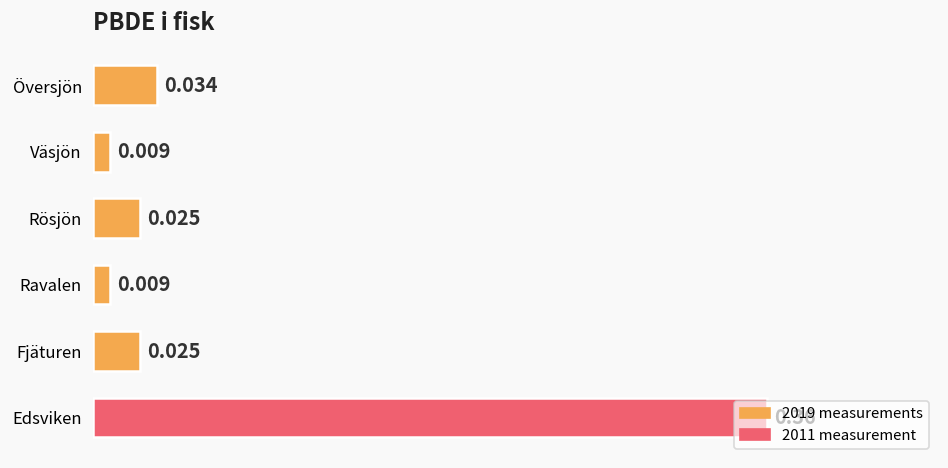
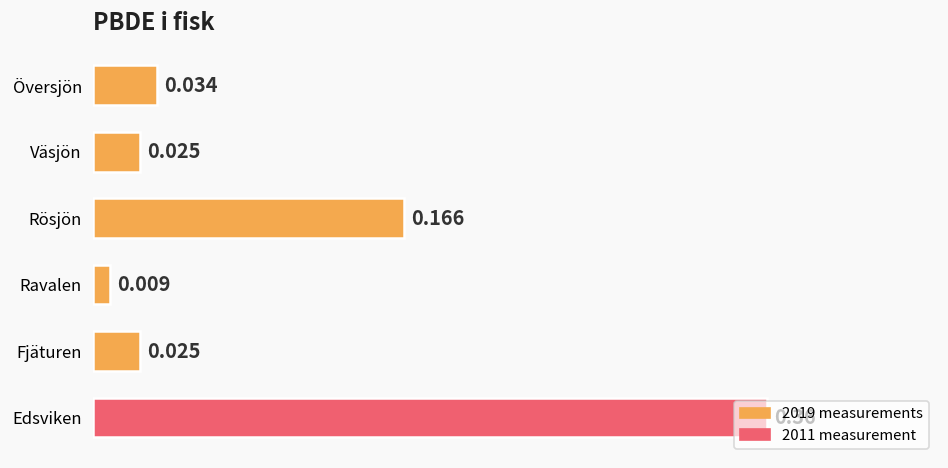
Väsjön: 0.009 -> 0.025
Rösjön: 0.025 -> 0.166
